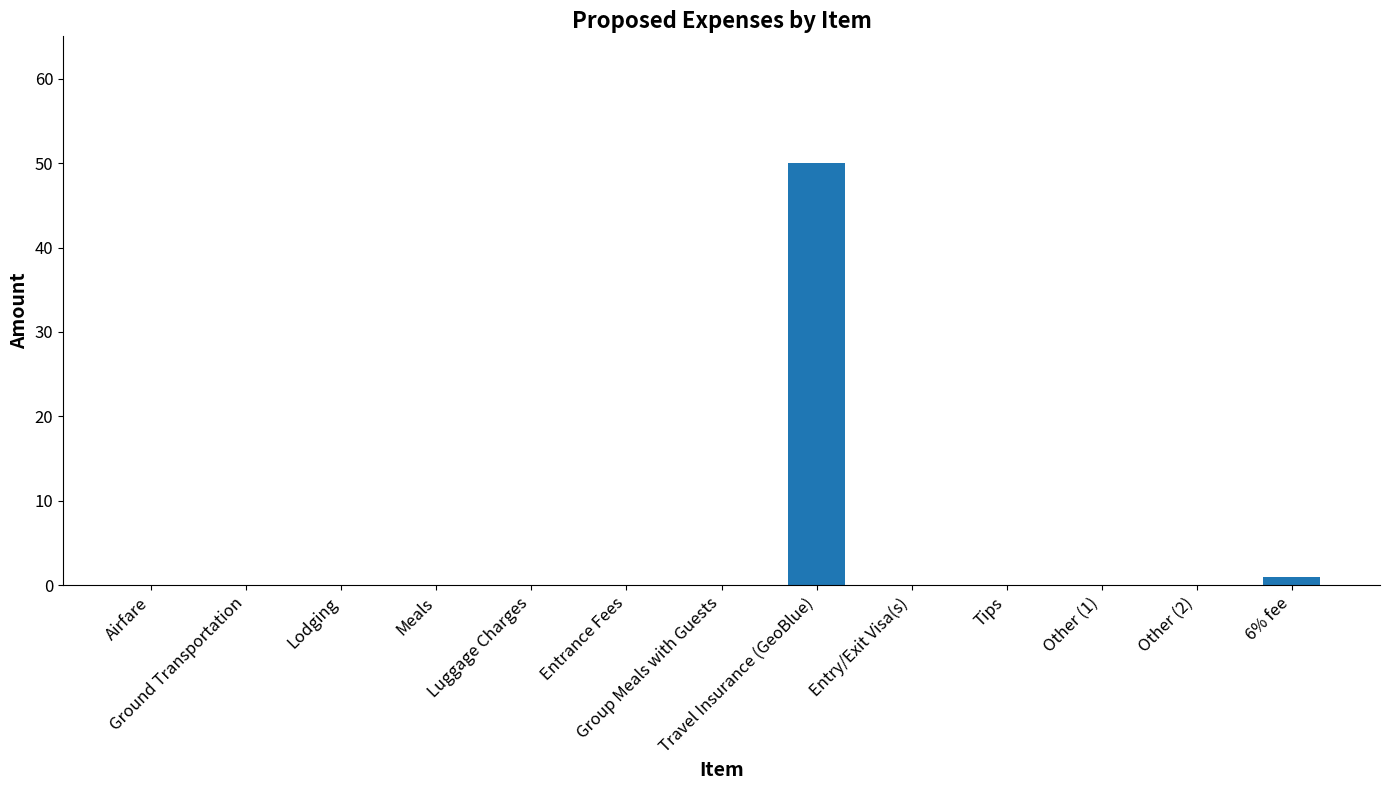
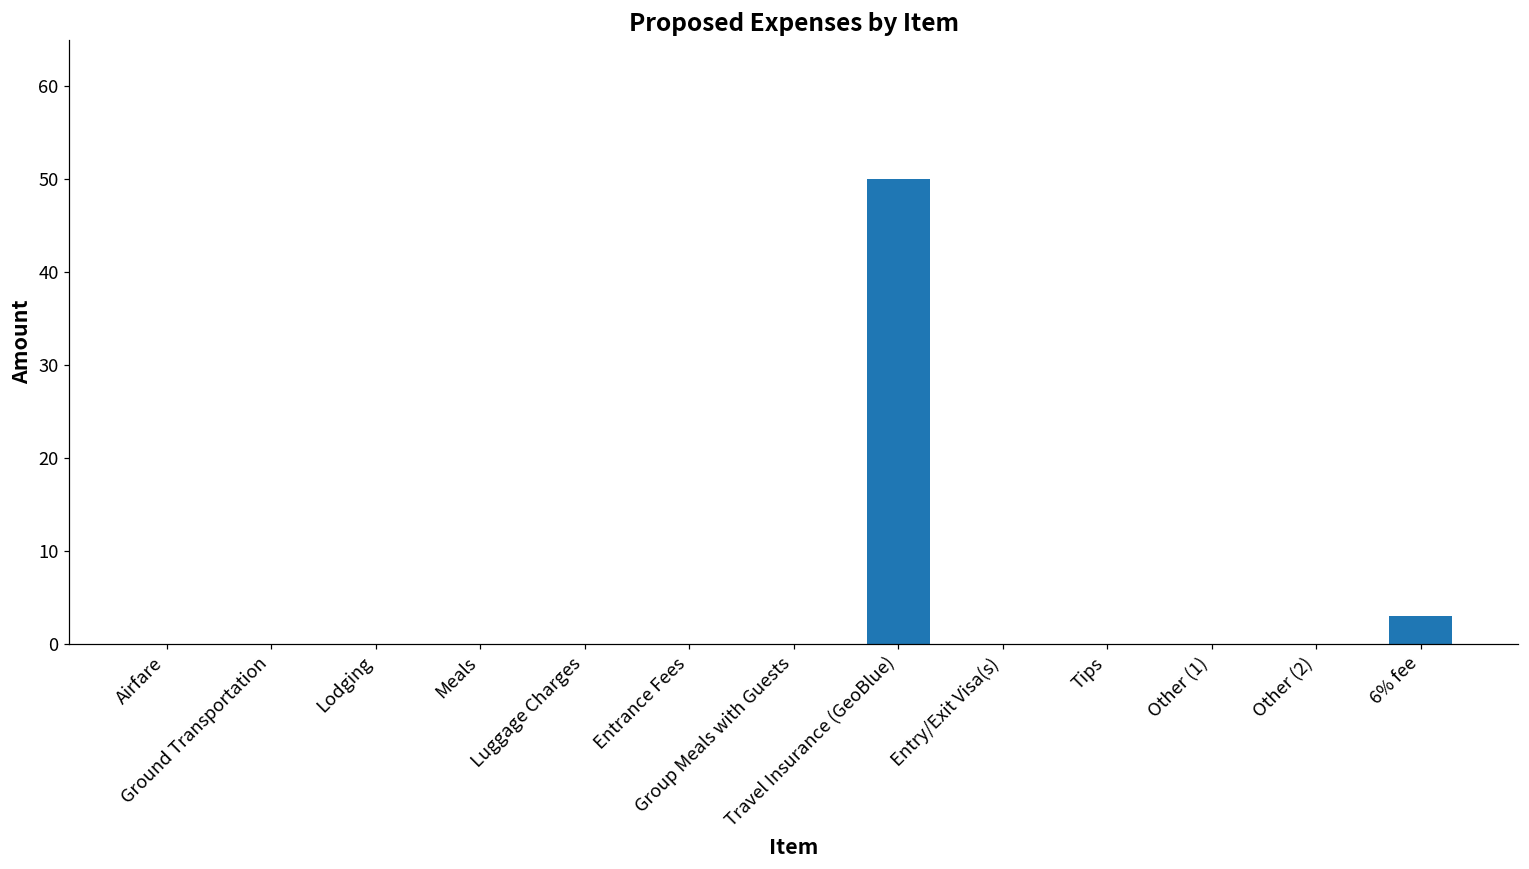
6% fee: 1 -> 3
